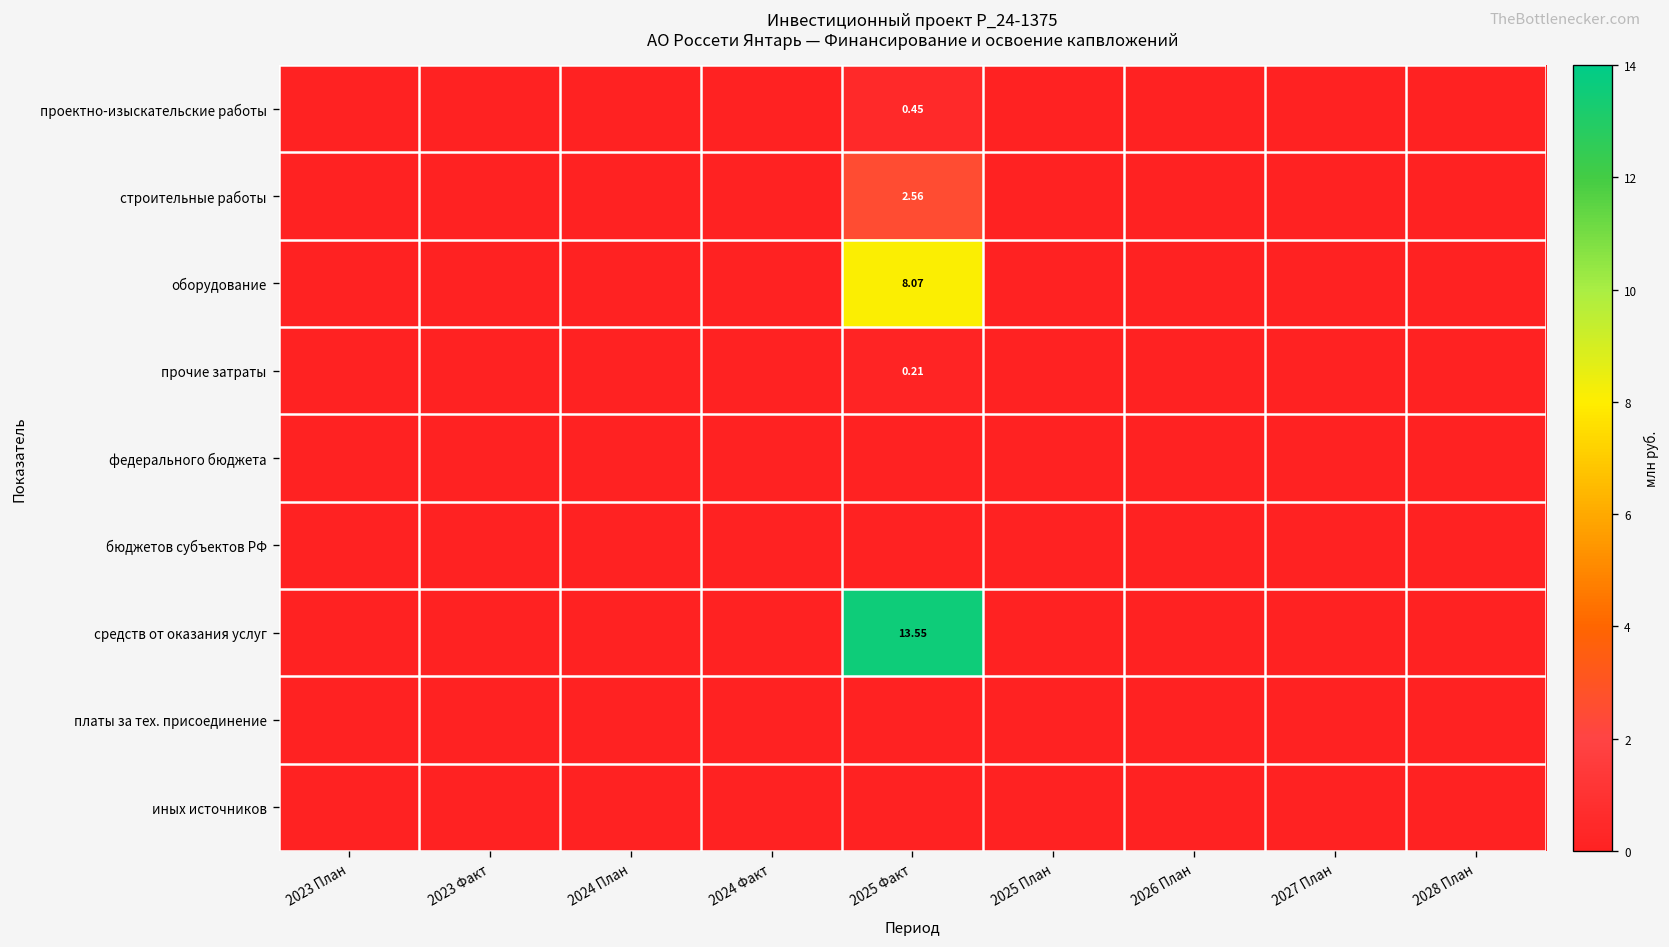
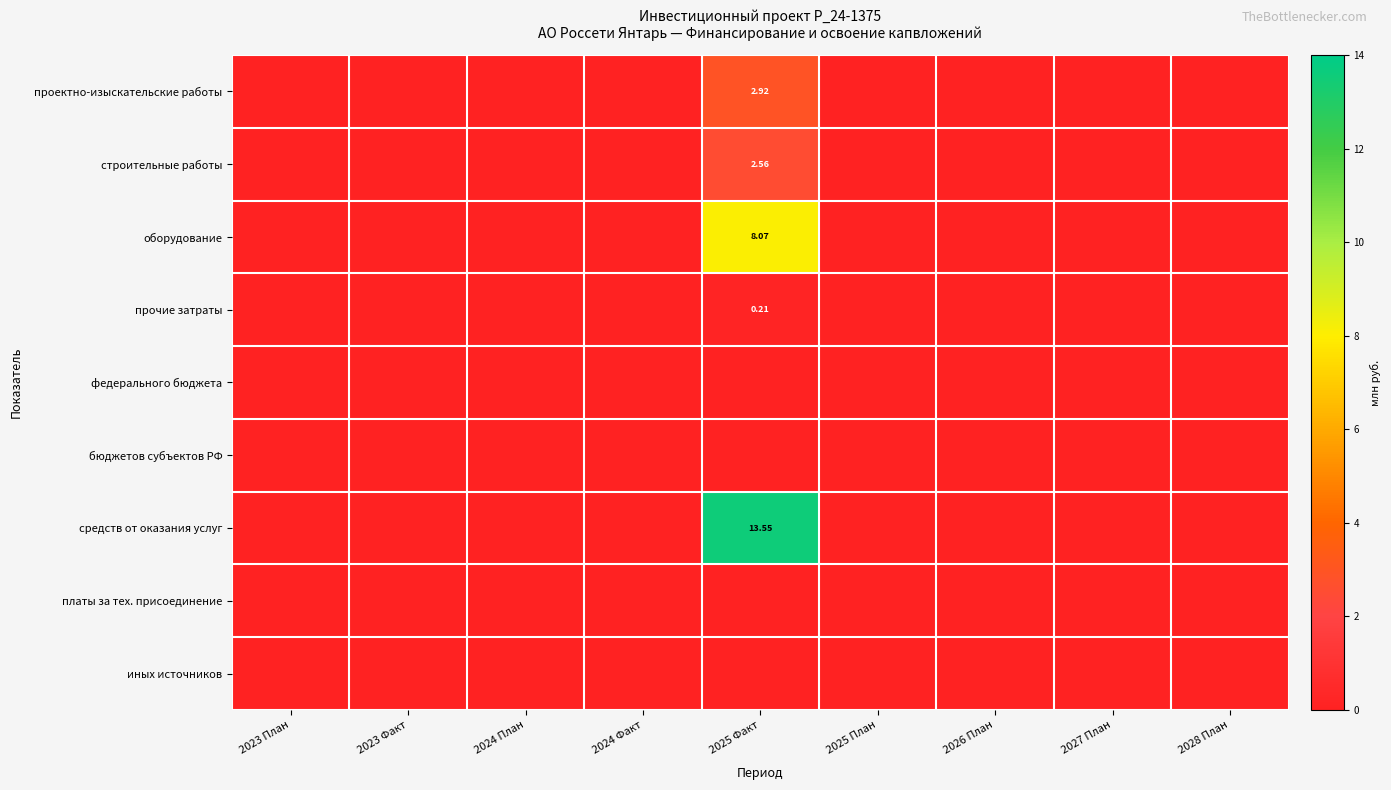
проектно-изыскательские работы, 2025 Факт: 0.45 -> 2.92
